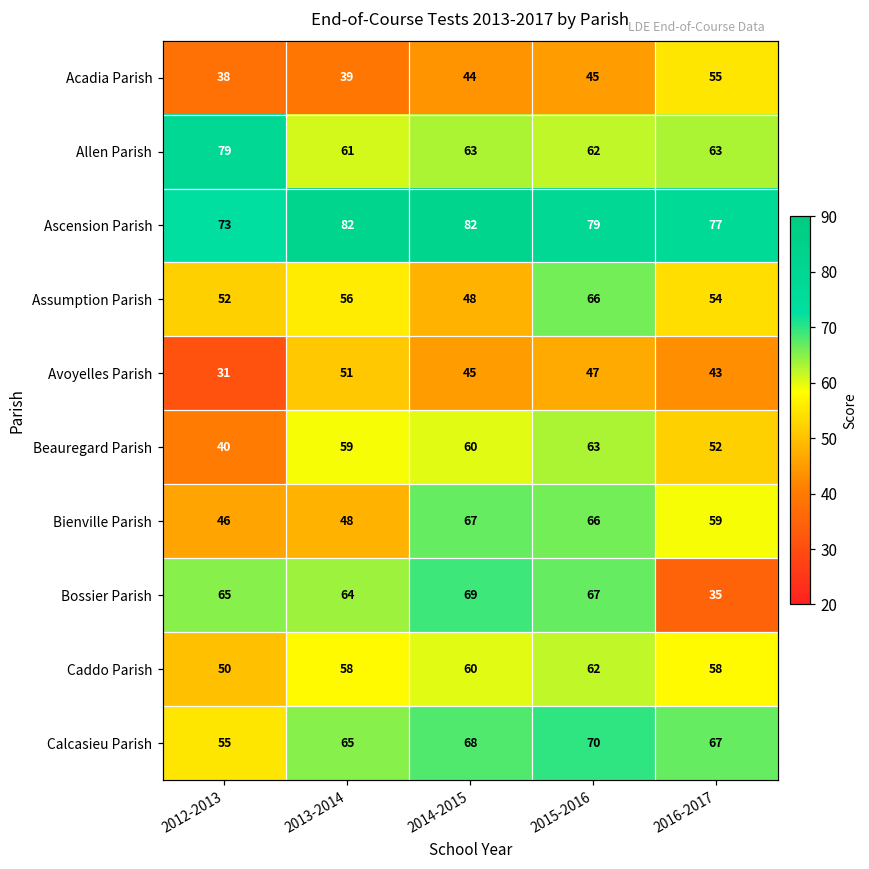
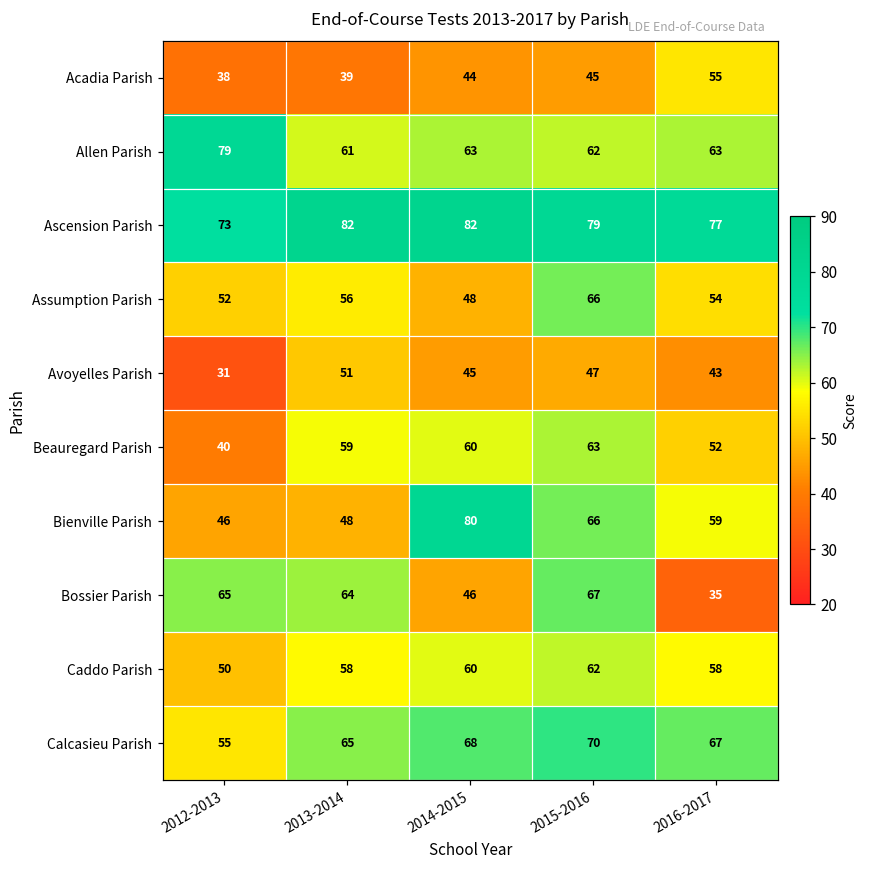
Bienville Parish, 2014-2015: 67 -> 80
Bossier Parish, 2014-2015: 69 -> 46
